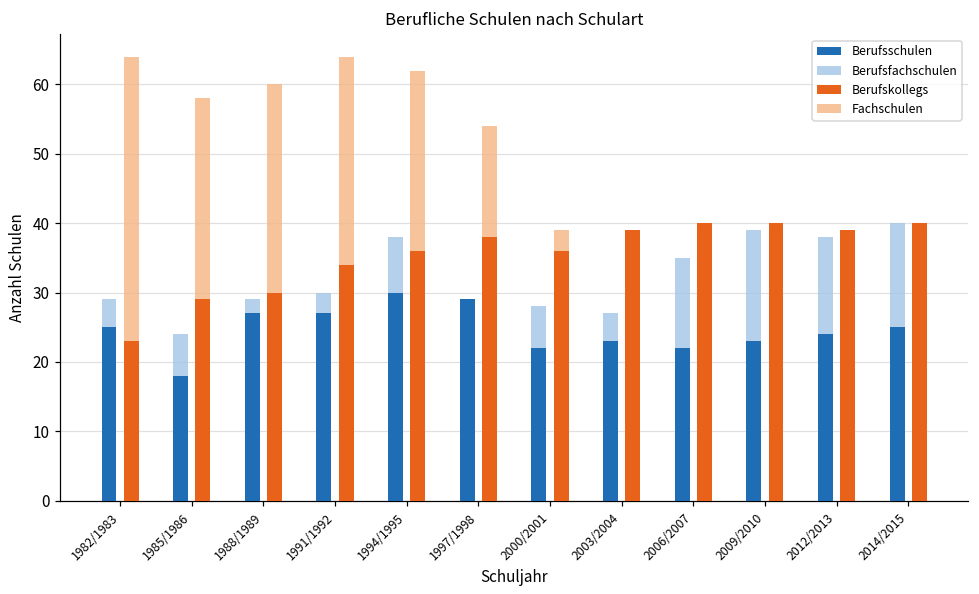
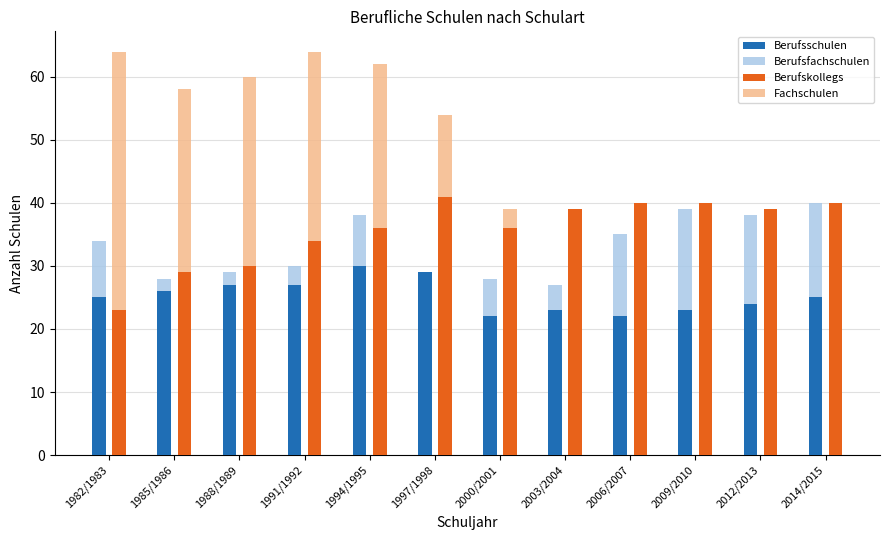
Berufsfachschulen, 1982/1983: 29 -> 34
Berufsschulen, 1985/1986: 18 -> 26
Berufsfachschulen, 1985/1986: 24 -> 28
Berufskollegs, 1997/1998: 38 -> 41
